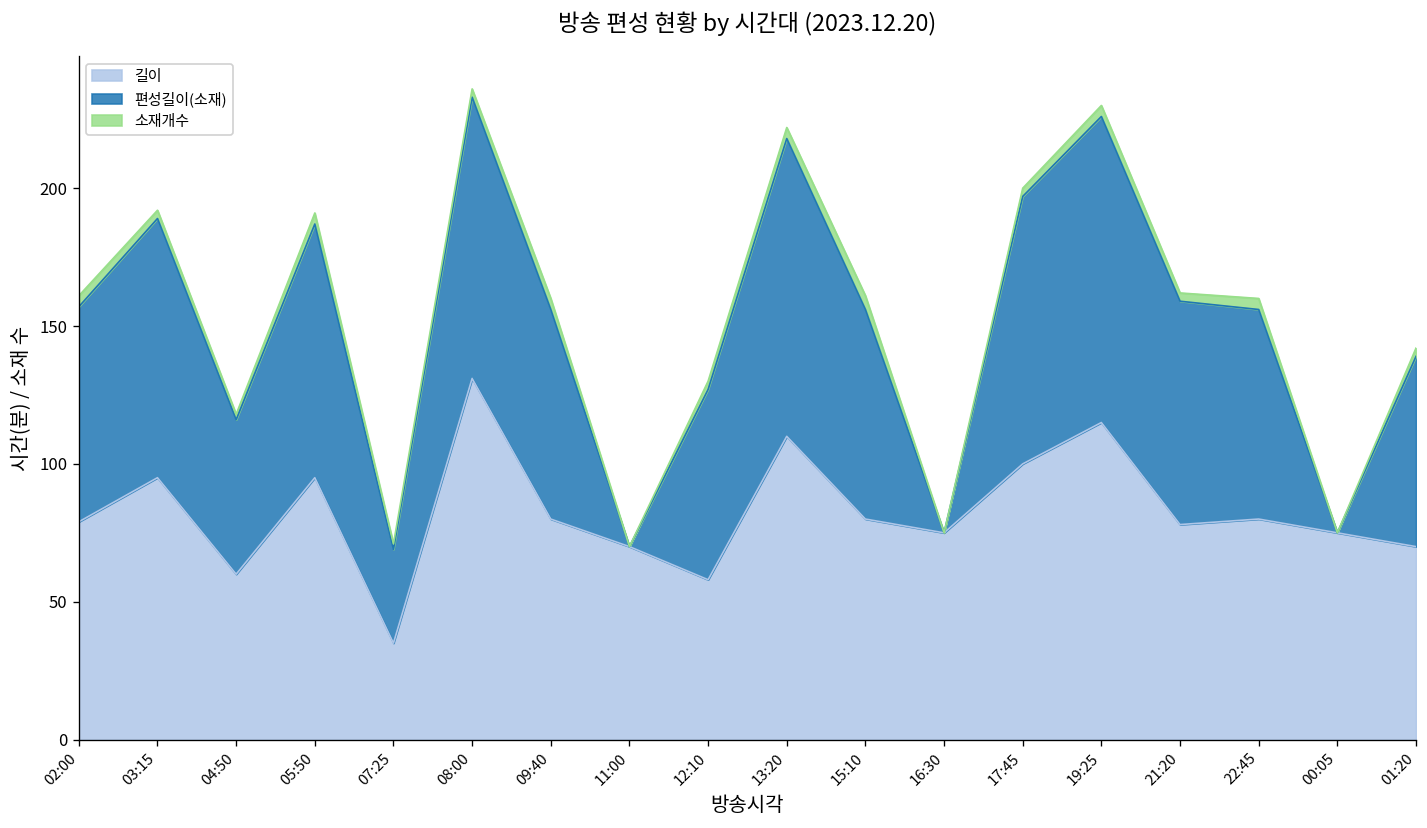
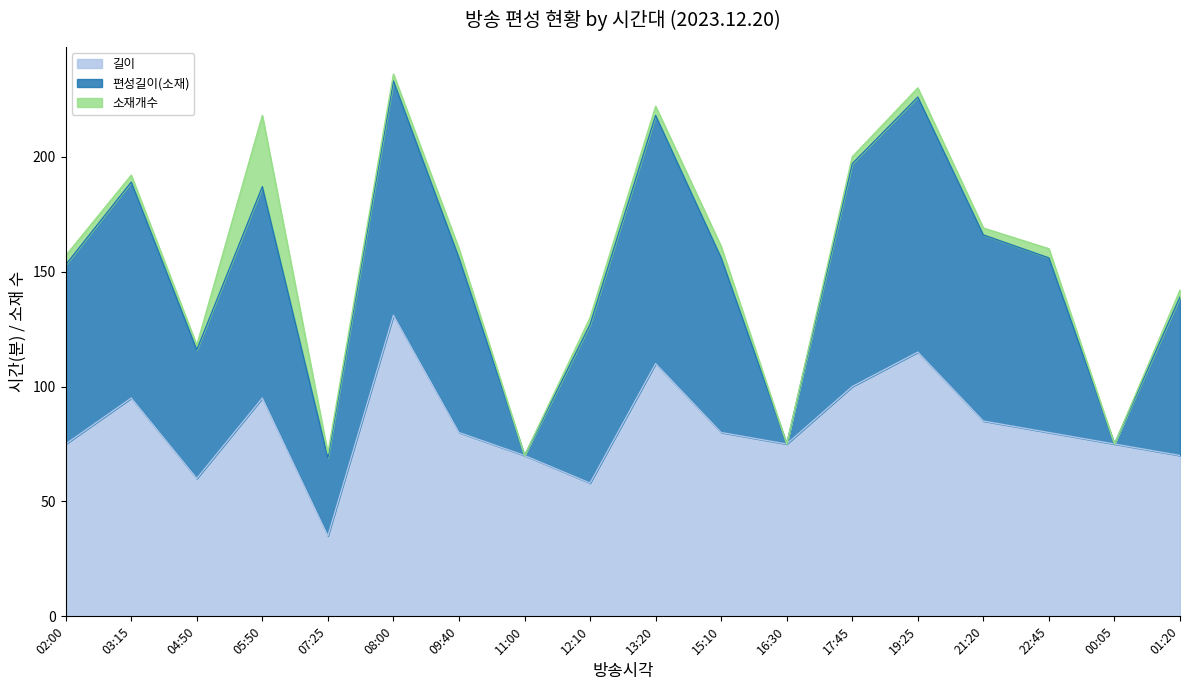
길이, 02:00: 79 -> 75
소재개수, 05:50: 4 -> 31
길이, 21:20: 78 -> 85
